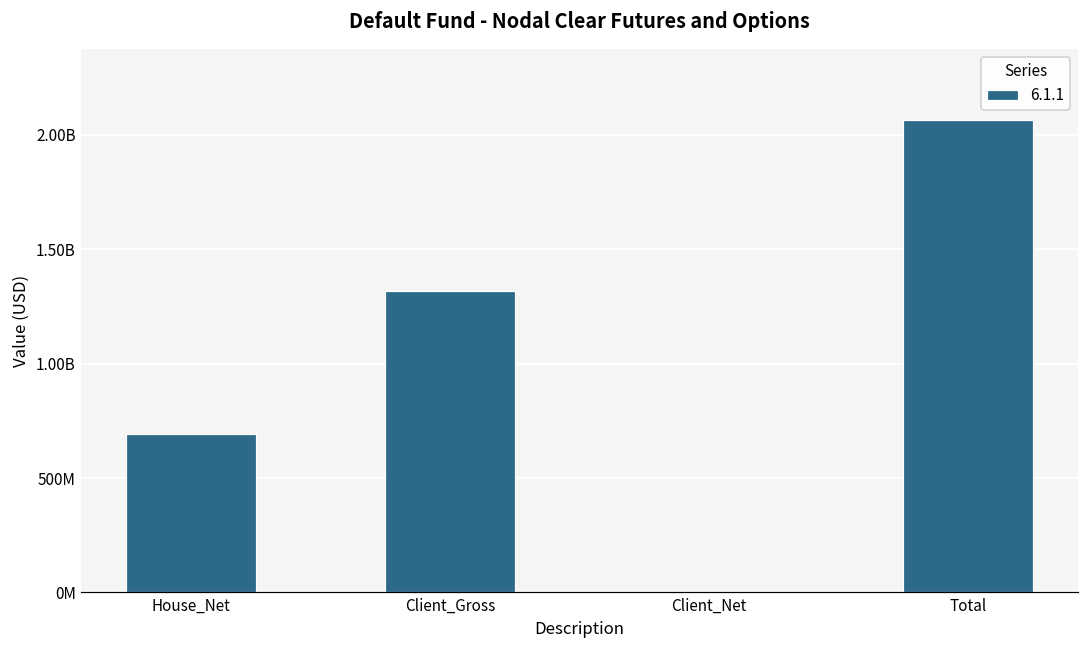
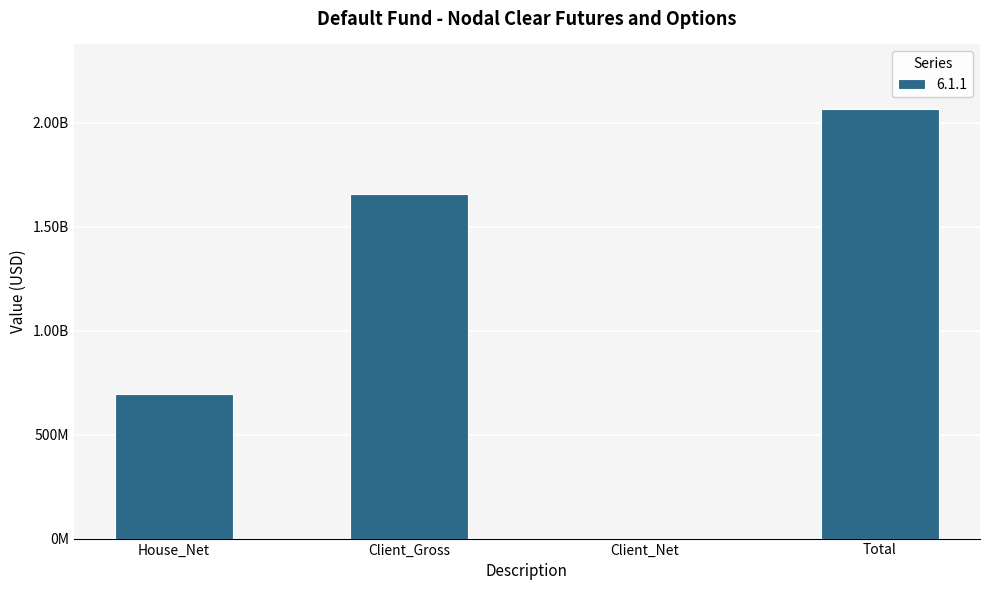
Client_Gross: 1320000000 -> 1660000000
